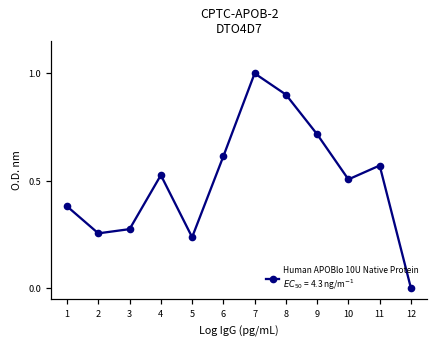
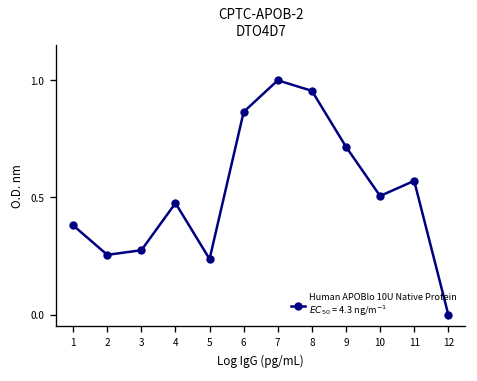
4: 0.53 -> 0.48
6: 0.61 -> 0.87
8: 0.90 -> 0.96
